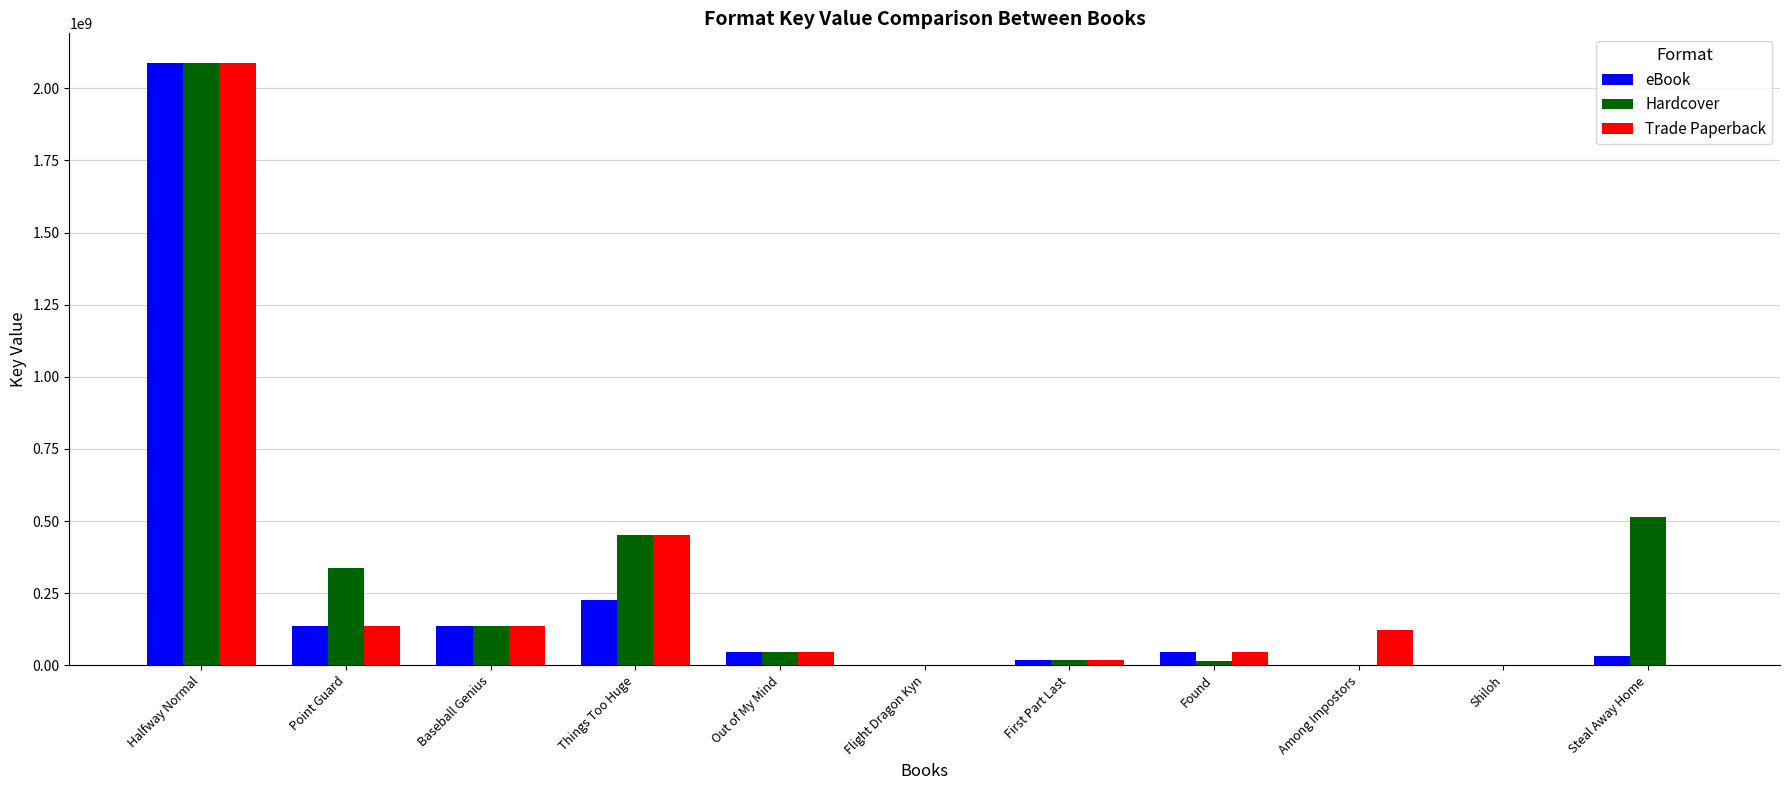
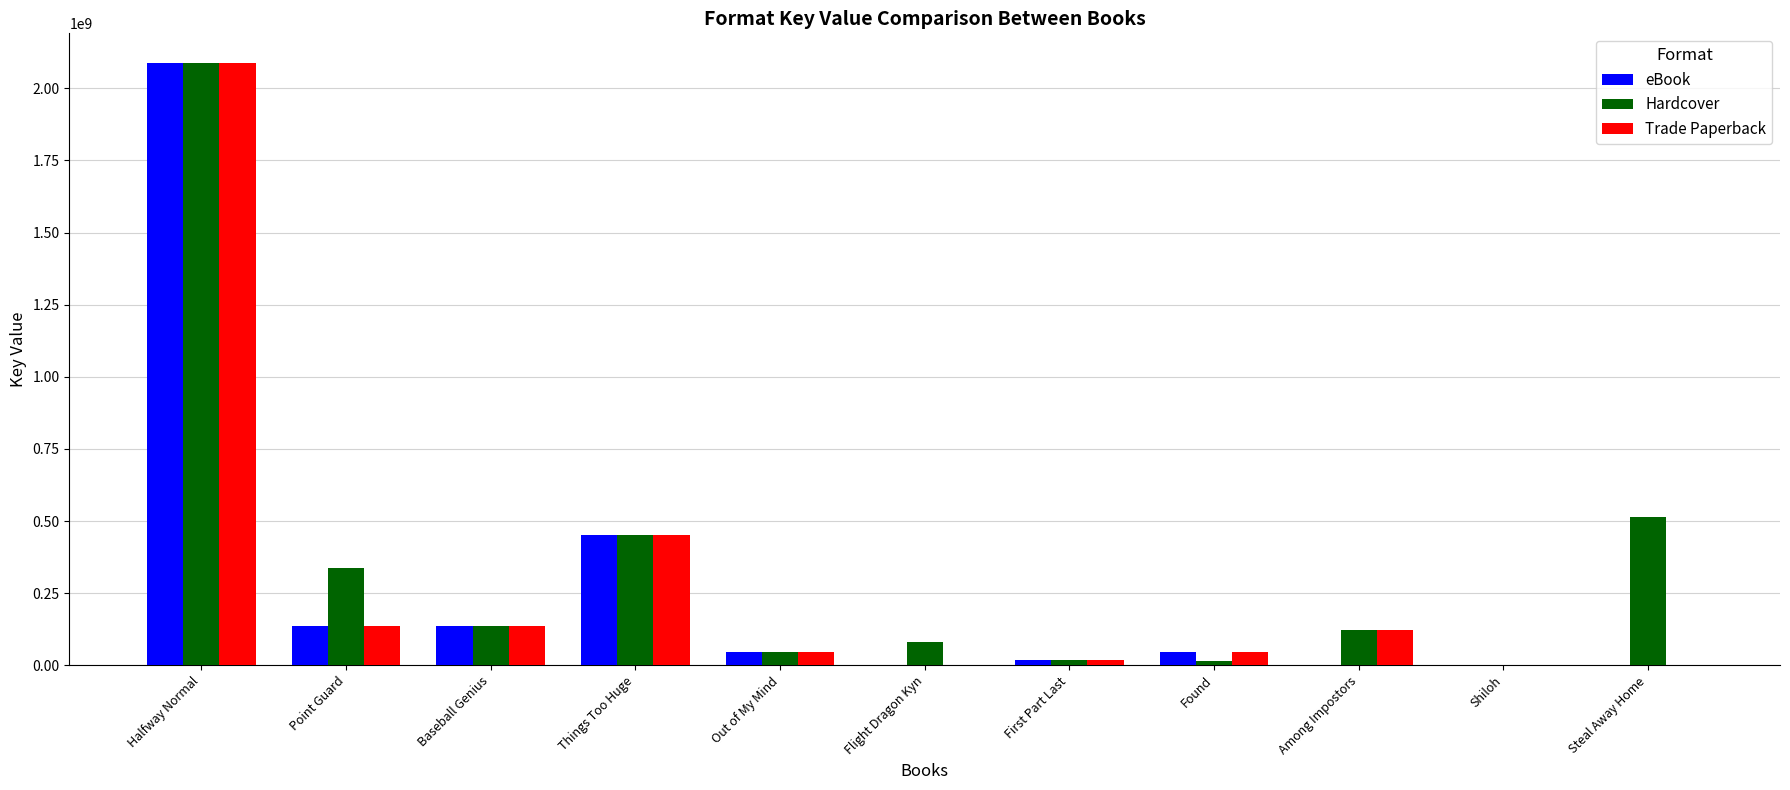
eBook, Things Too Huge: 220000000 -> 450000000
Hardcover, Flight Dragon Kyn: 0 -> 80000000
Hardcover, Among Impostors: 0 -> 120000000
eBook, Steal Away Home: 30000000 -> 0
